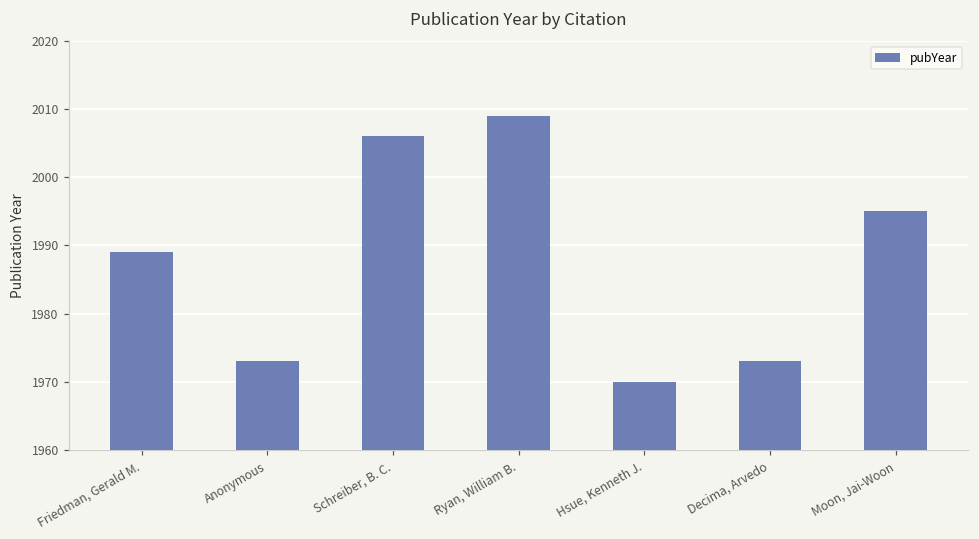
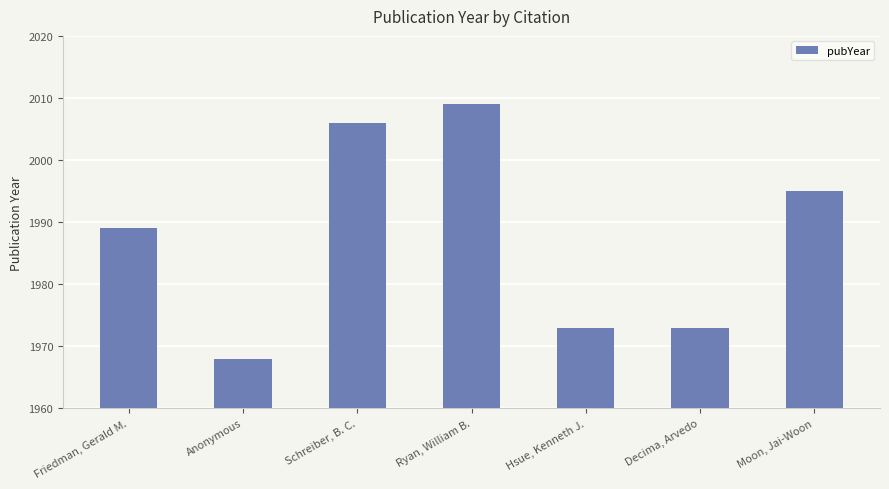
Anonymous: 1973 -> 1968
Hsue, Kenneth J.: 1970 -> 1973
